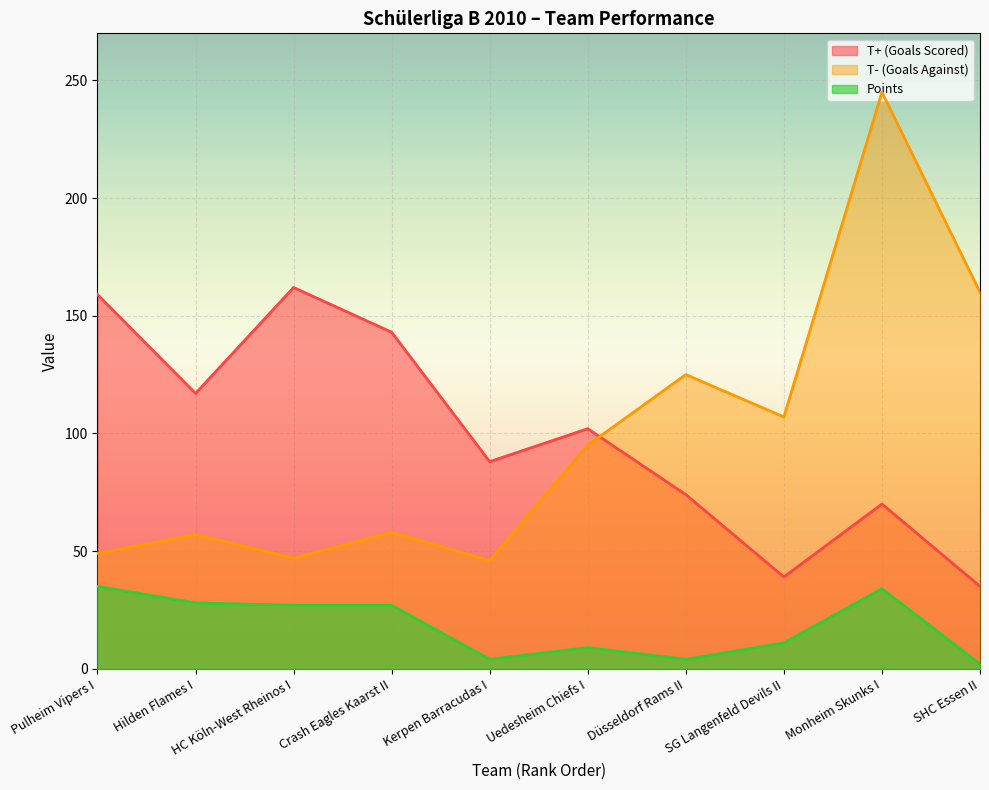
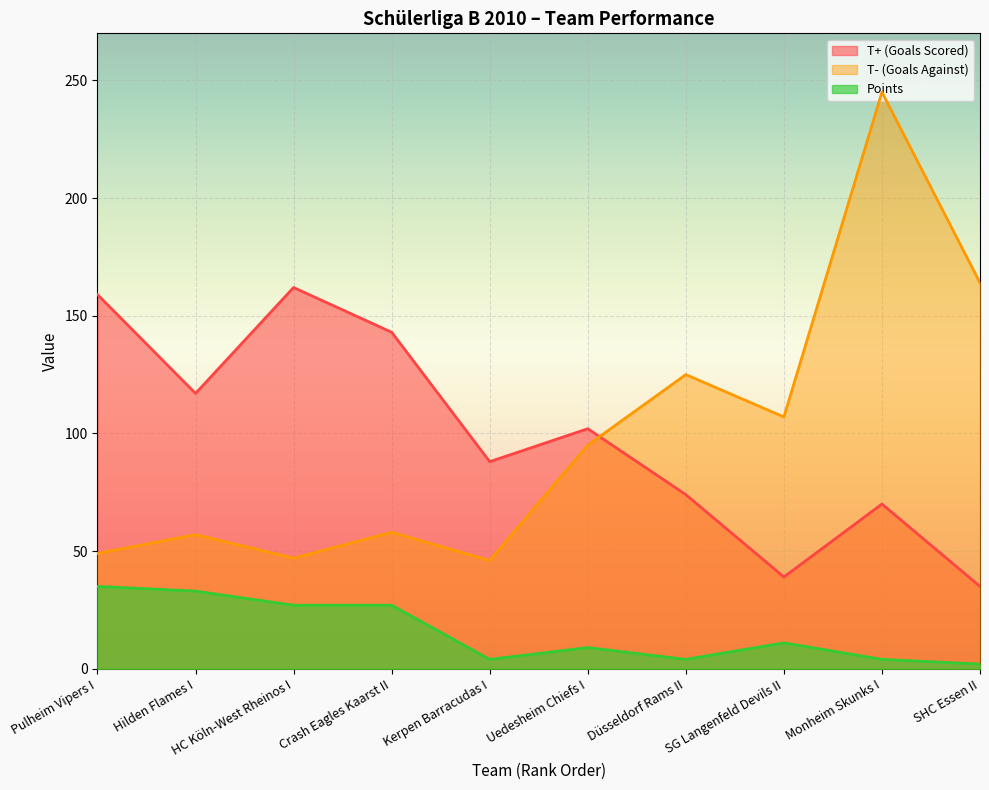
Points, Hilden Flames I: 28 -> 33
Points, Monheim Skunks I: 34 -> 4
T- (Goals Against), SHC Essen II: 160 -> 164
